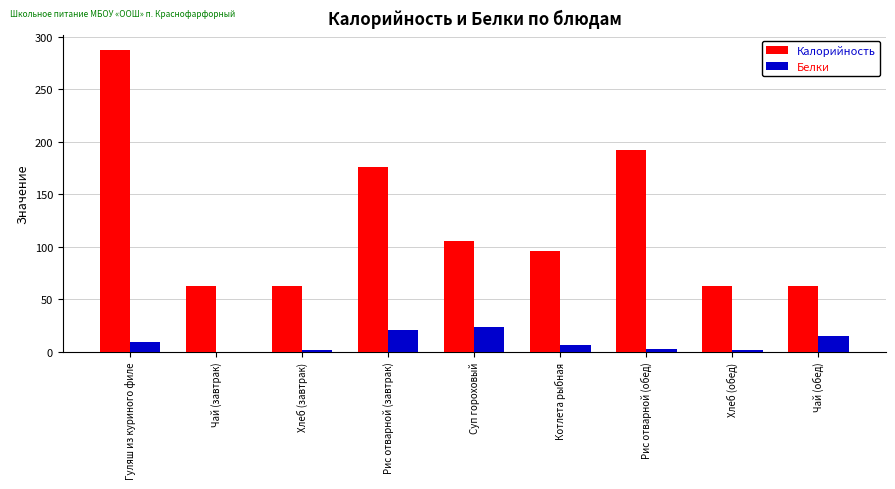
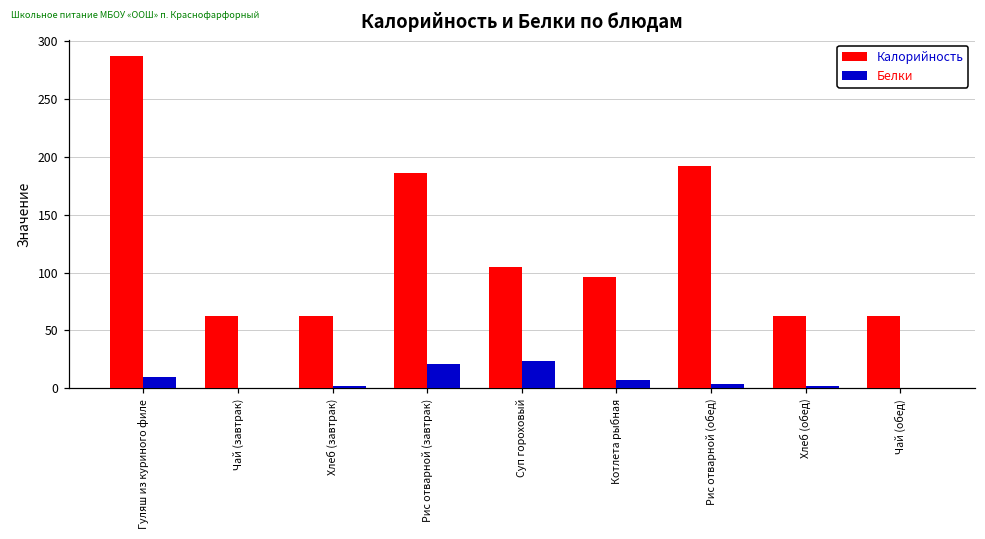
Калорийность, Рис отварной (завтрак): 176 -> 186
Белки, Чай (обед): 15 -> 0
